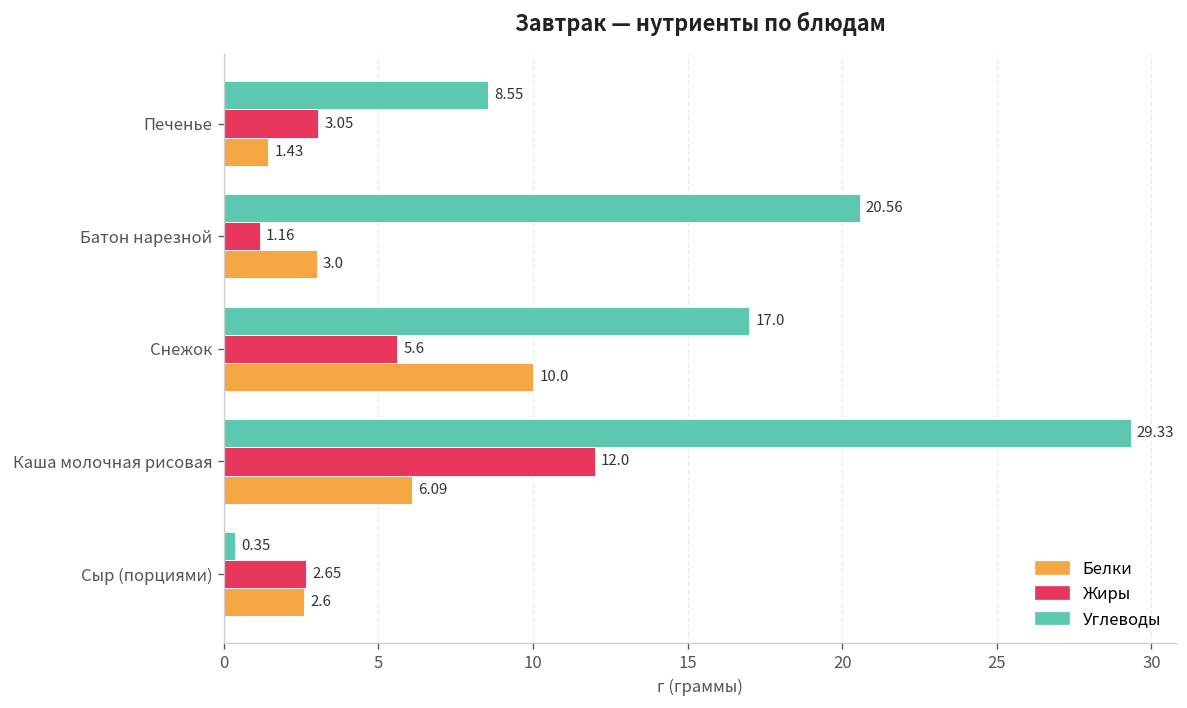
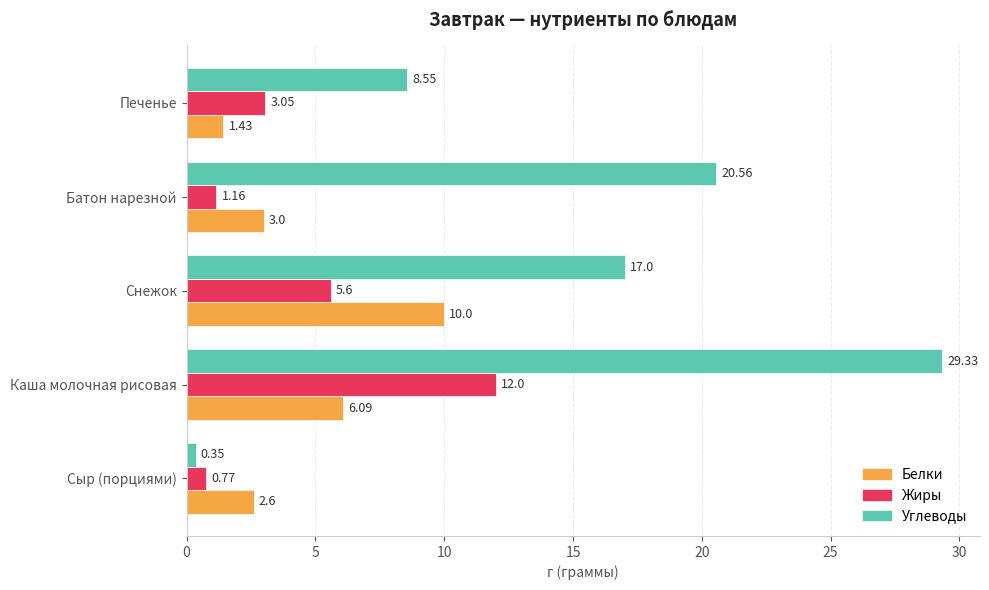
Жиры, Сыр (порциями): 2.65 -> 0.77
